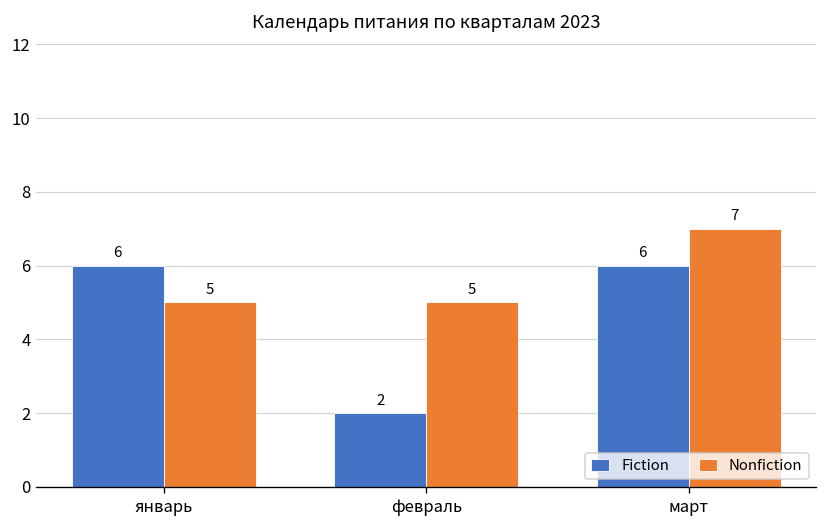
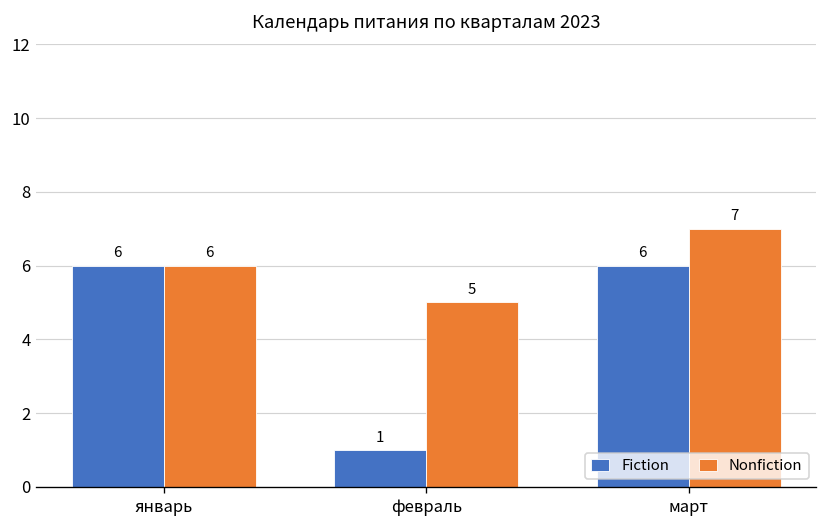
Nonfiction, январь: 5 -> 6
Fiction, февраль: 2 -> 1
